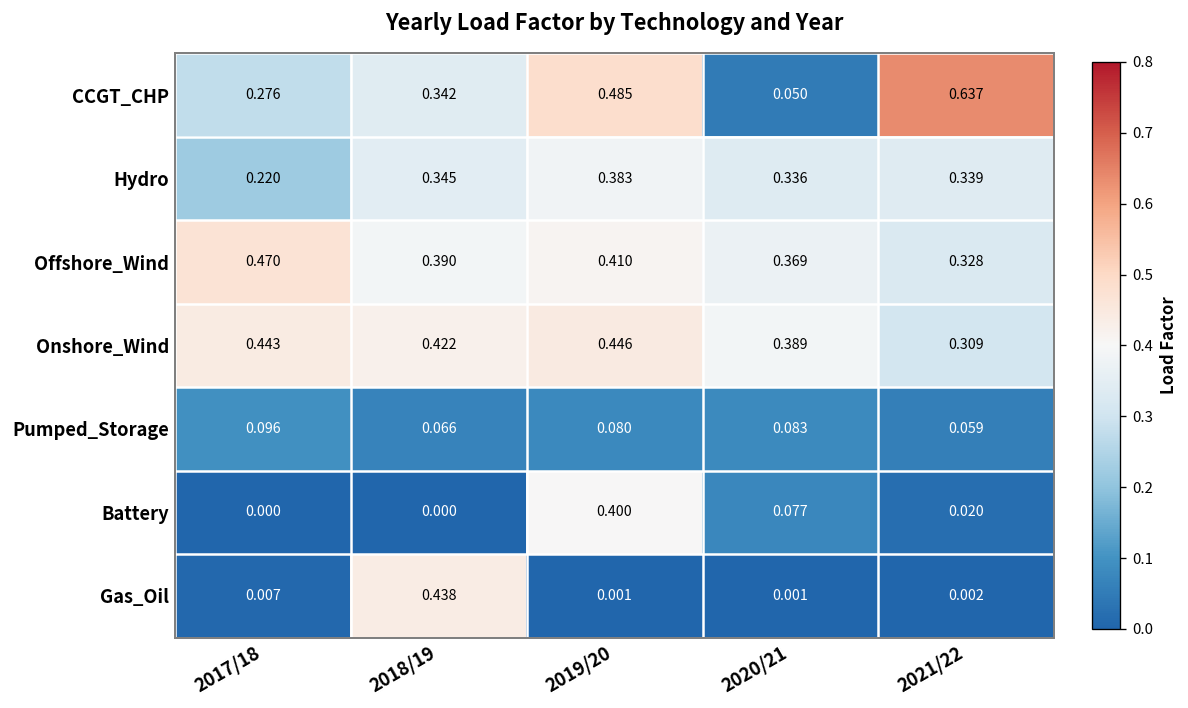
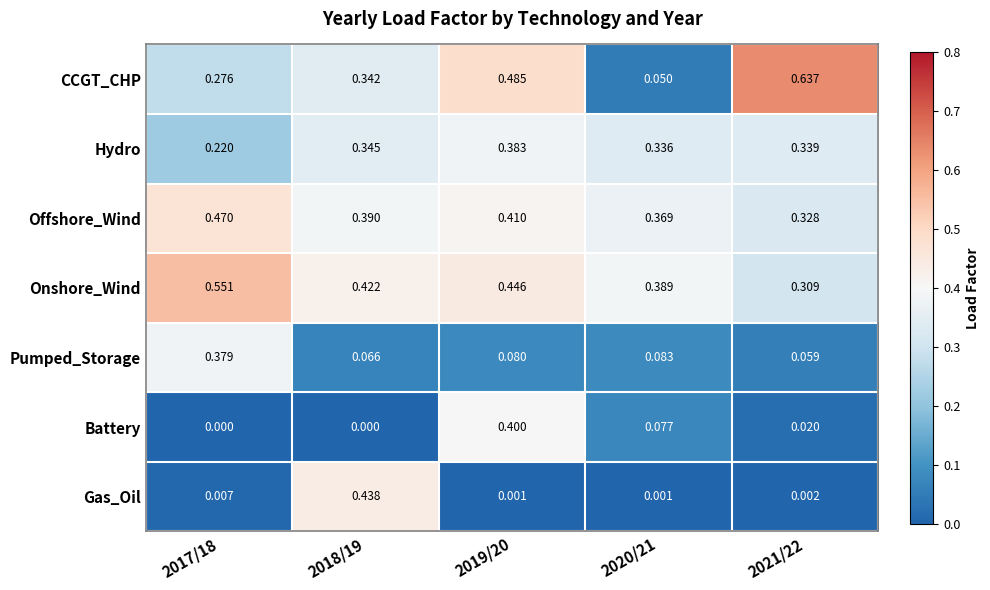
Onshore_Wind, 2017/18: 0.443 -> 0.551
Pumped_Storage, 2017/18: 0.096 -> 0.379
